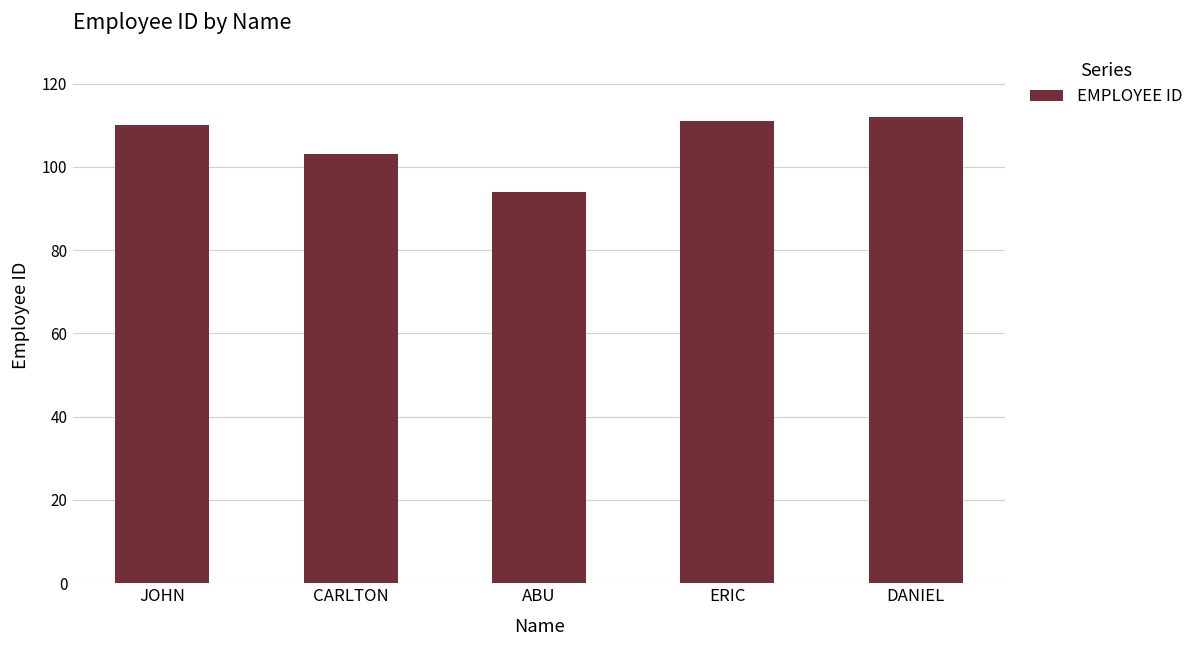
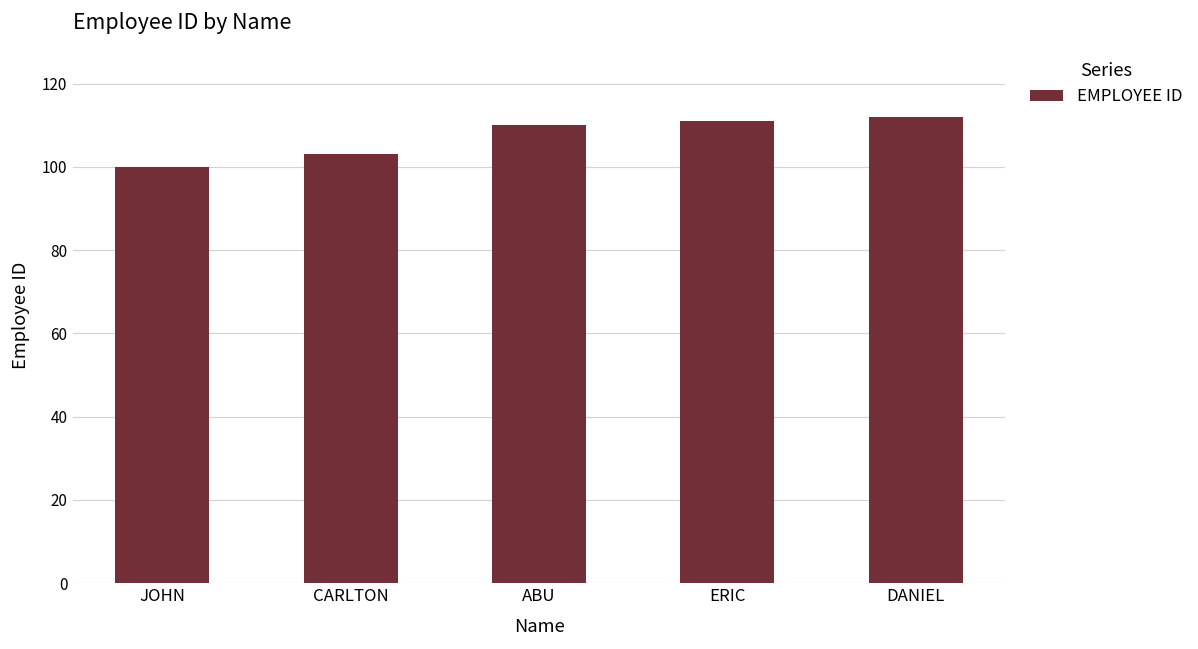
JOHN: 110 -> 100
ABU: 94 -> 110
